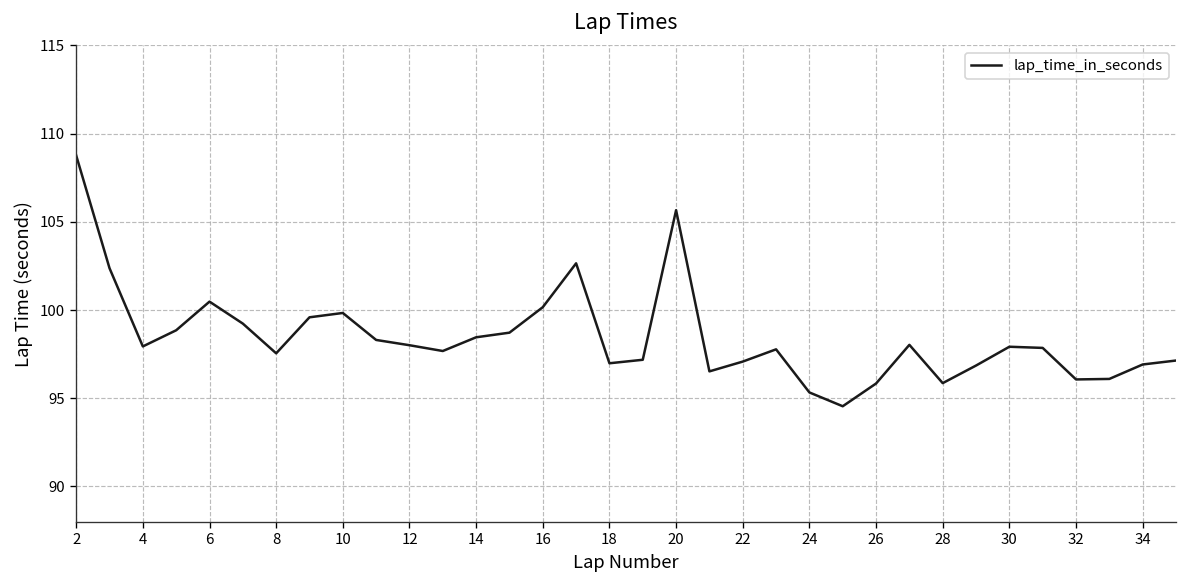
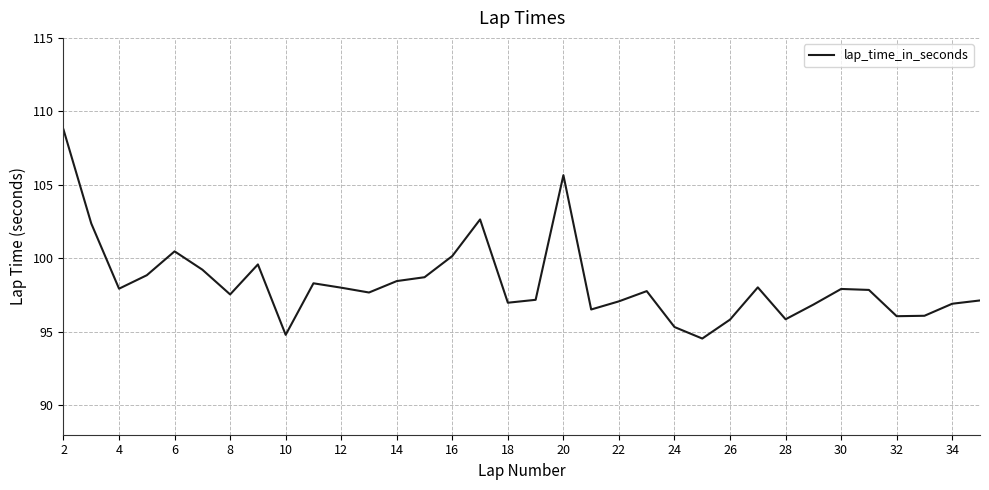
10: 99.8 -> 94.8
